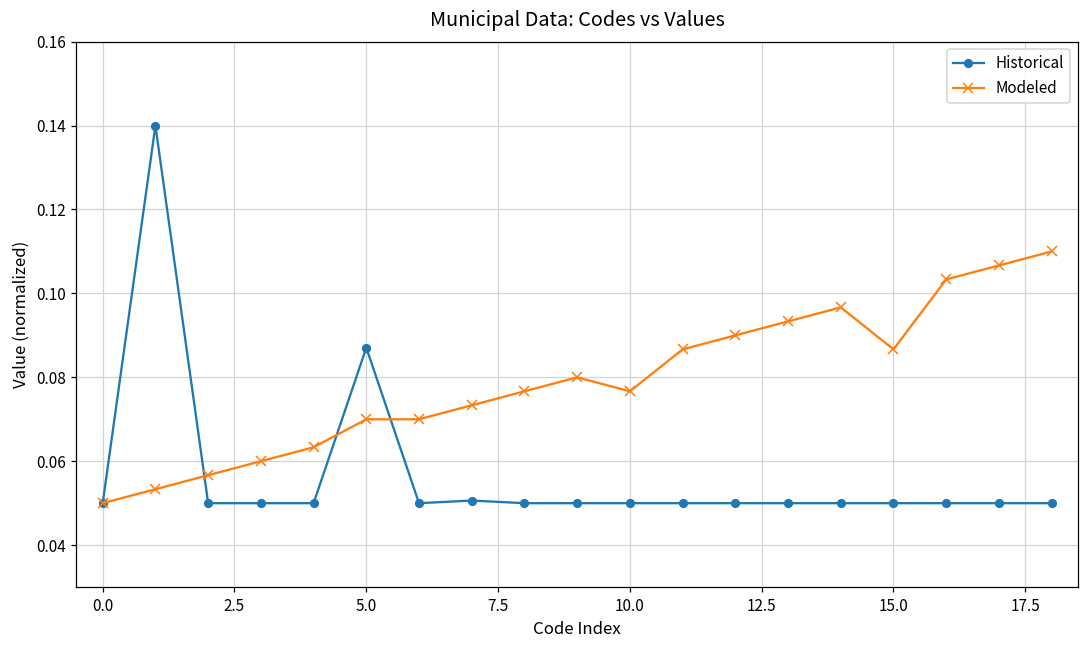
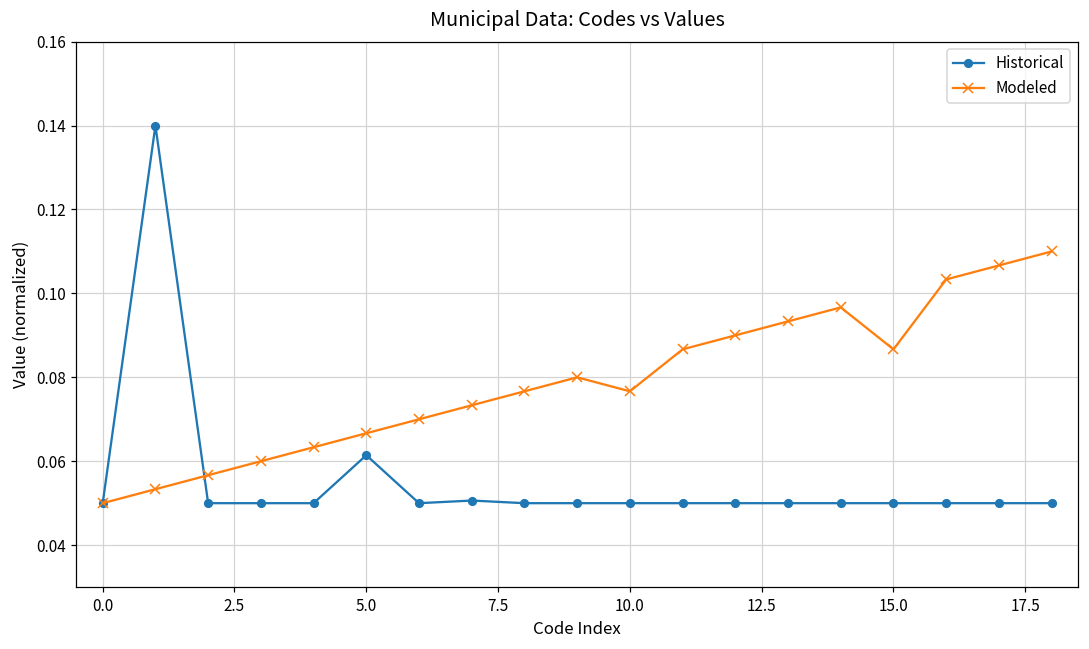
Historical, 5.0: 0.087 -> 0.061
Modeled, 5.0: 0.070 -> 0.067
